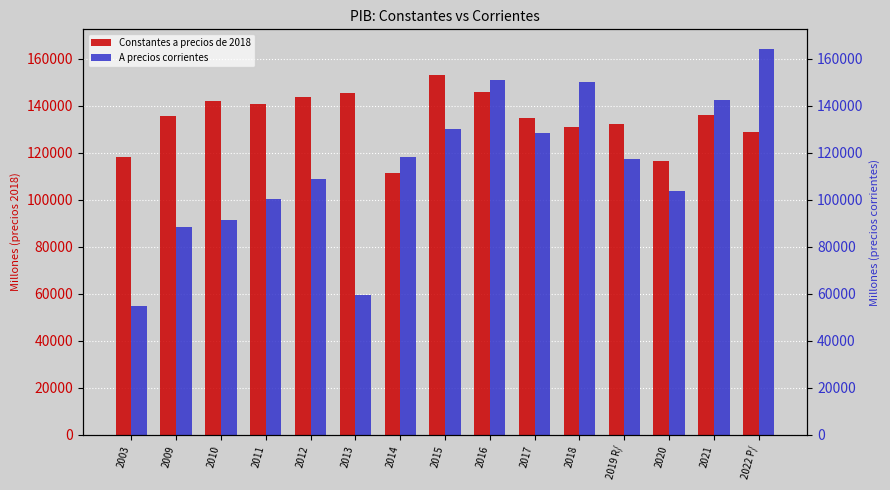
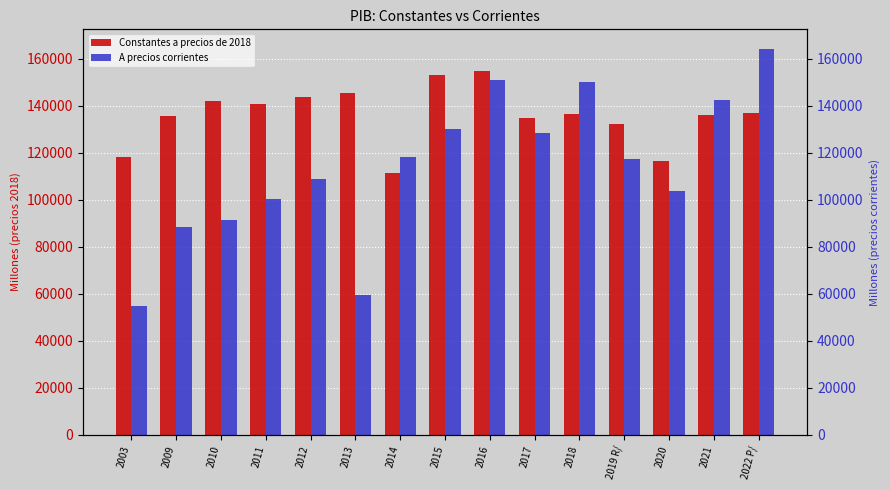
Constantes a precios de 2018, 2016: 146000 -> 155000
Constantes a precios de 2018, 2018: 131000 -> 137000
Constantes a precios de 2018, 2022 P/: 129000 -> 137000
